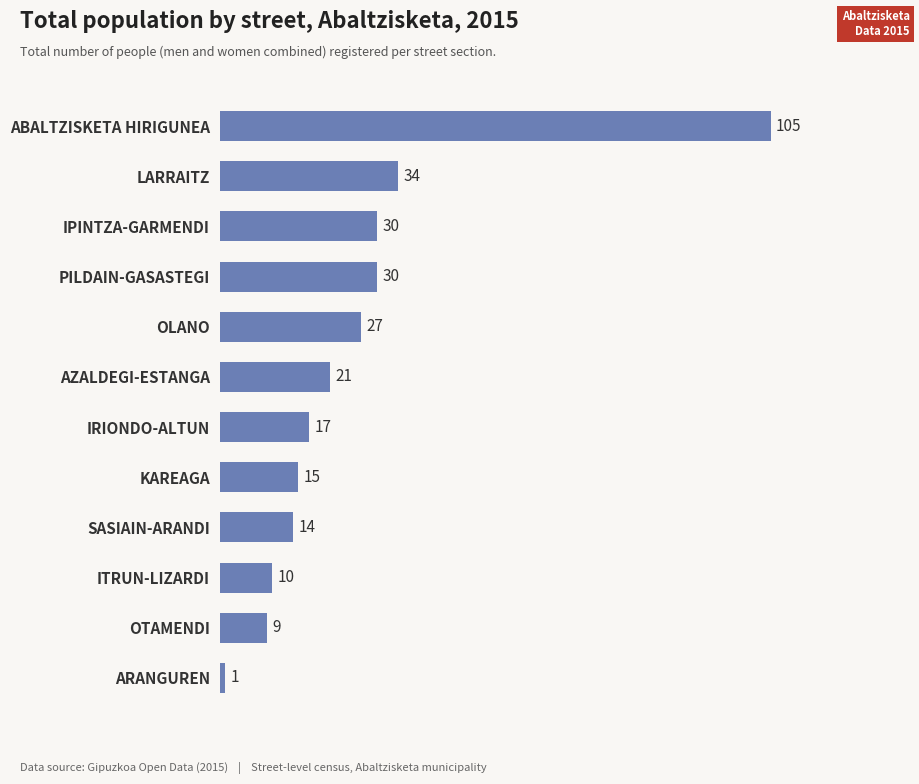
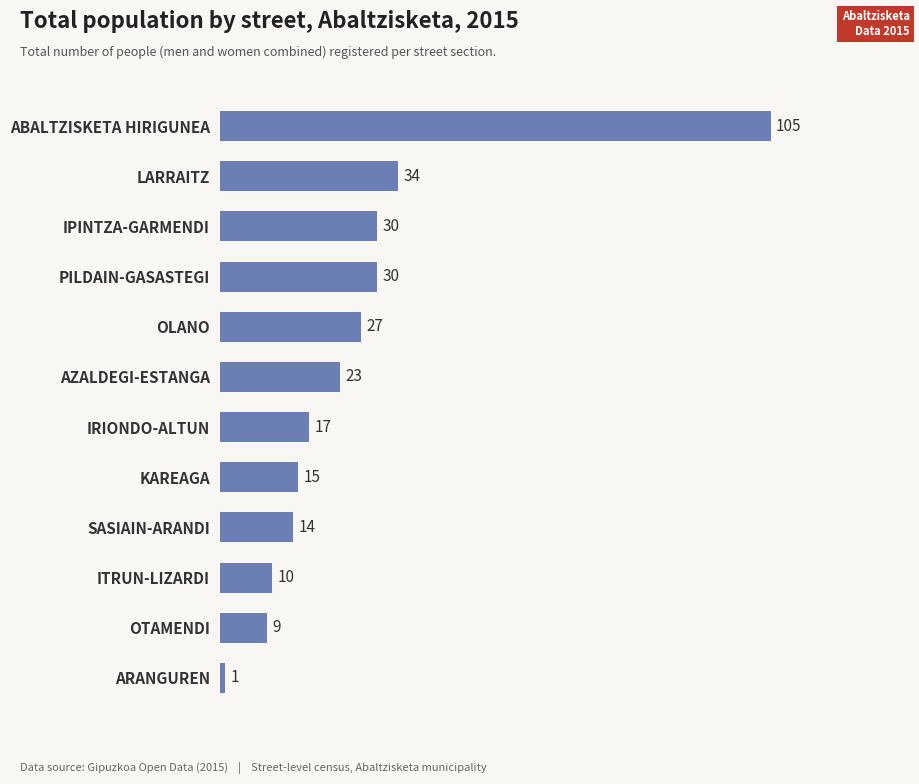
AZALDEGI-ESTANGA: 21 -> 23
